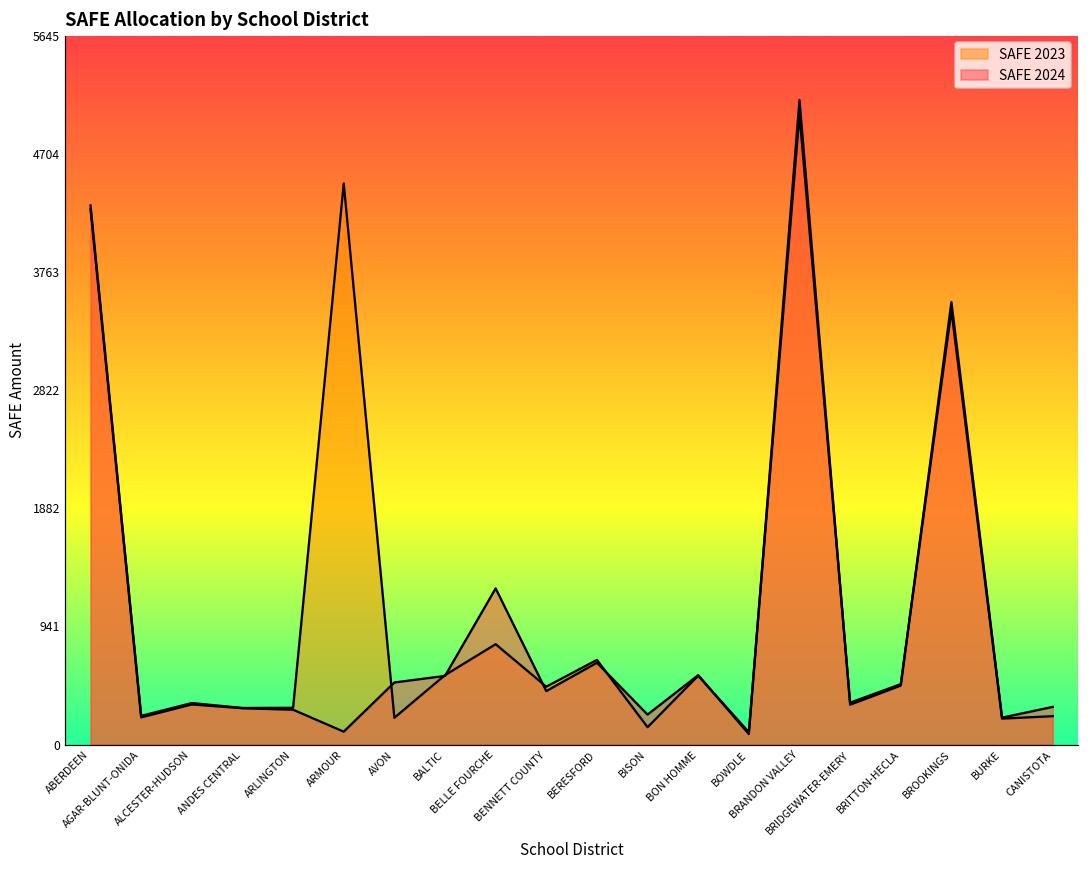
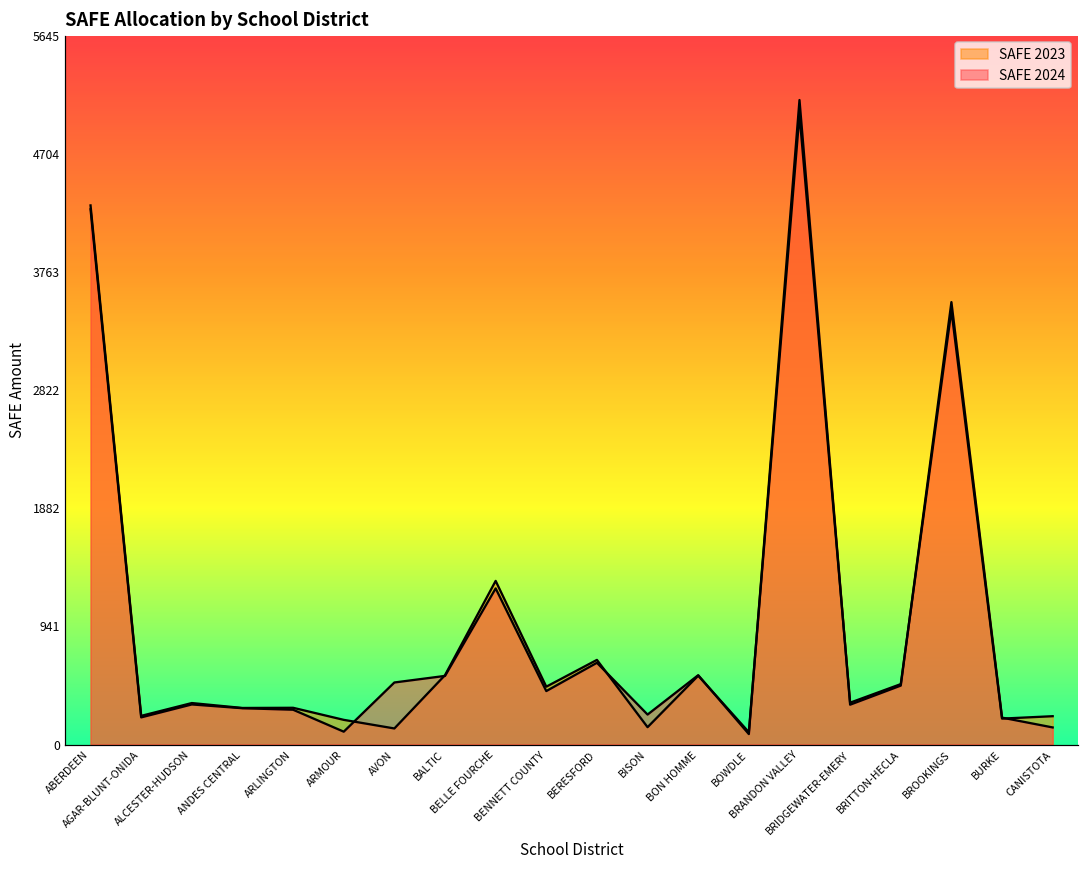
SAFE 2023, ARMOUR: 4470 -> 200
SAFE 2023, AVON: 210 -> 130
SAFE 2023, BELLE FOURCHE: 800 -> 1300
SAFE 2024, CANISTOTA: 300 -> 140
